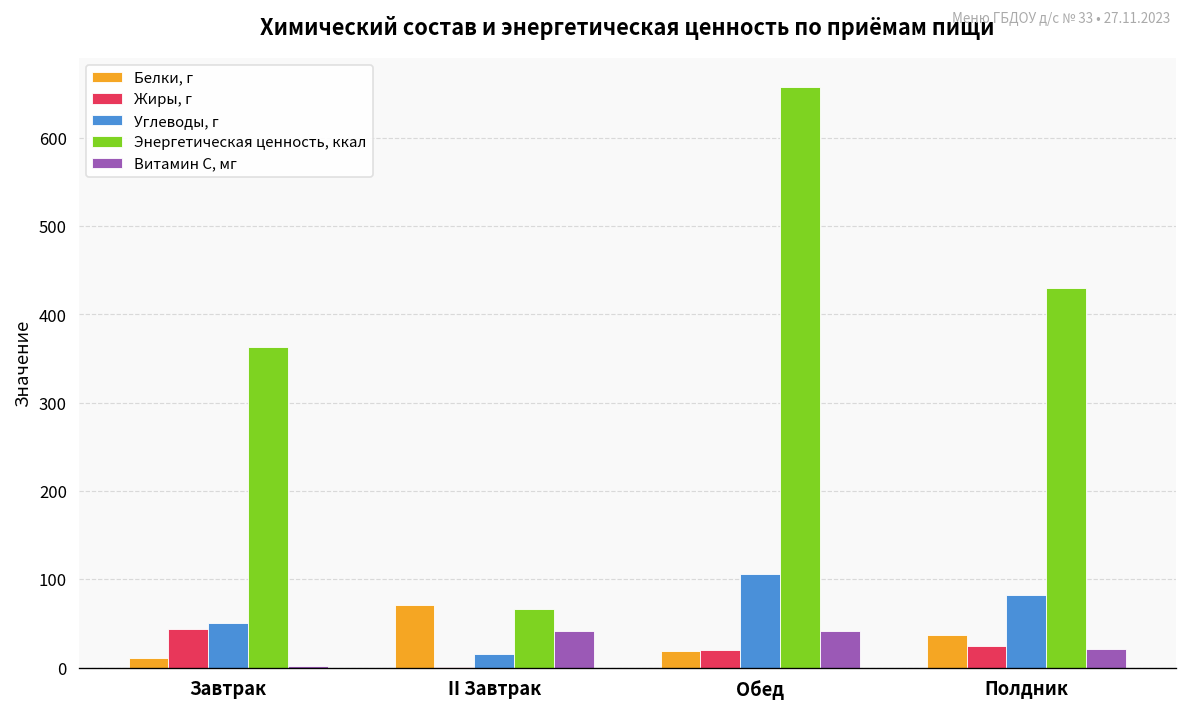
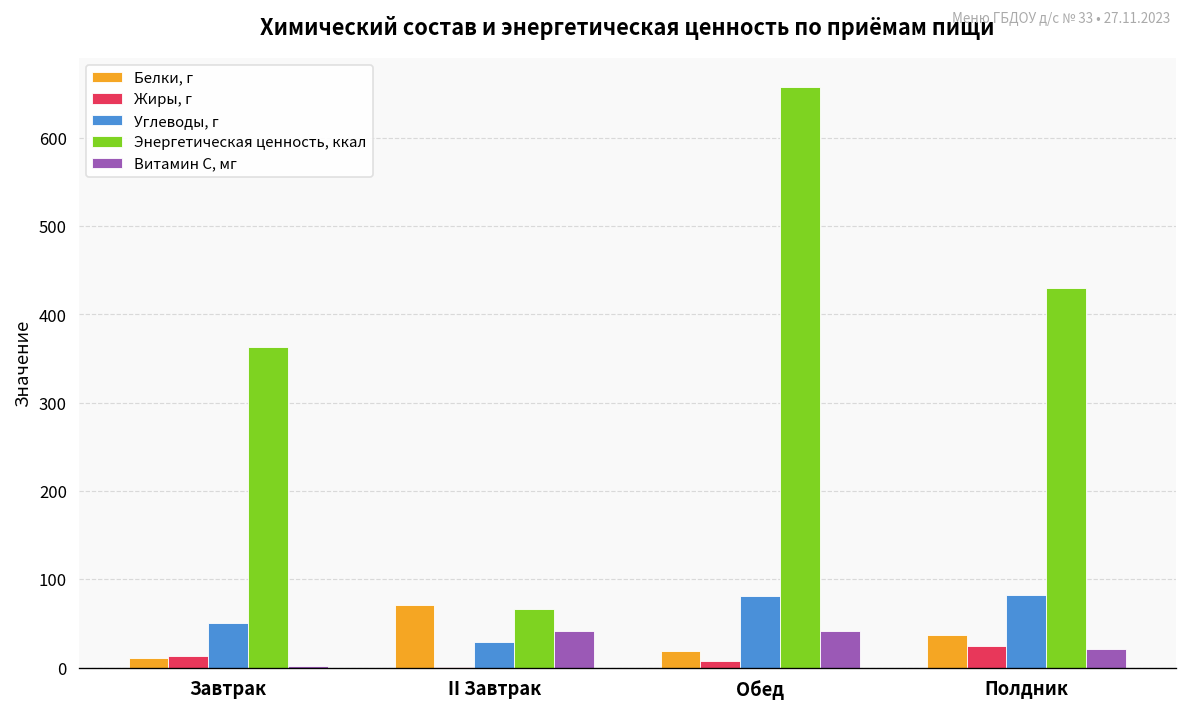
Жиры, г, Завтрак: 40 -> 10
Углеводы, г, II Завтрак: 10 -> 30
Жиры, г, Обед: 20 -> 10
Углеводы, г, Обед: 110 -> 80
